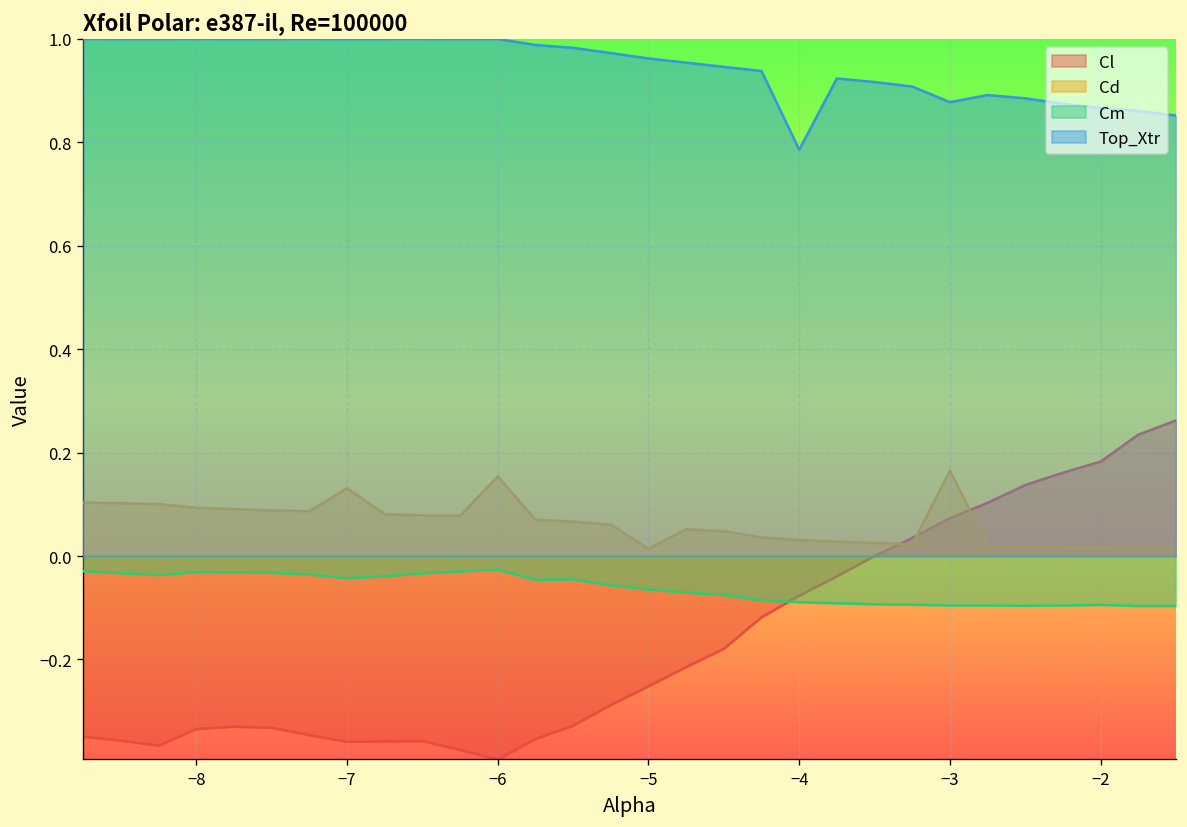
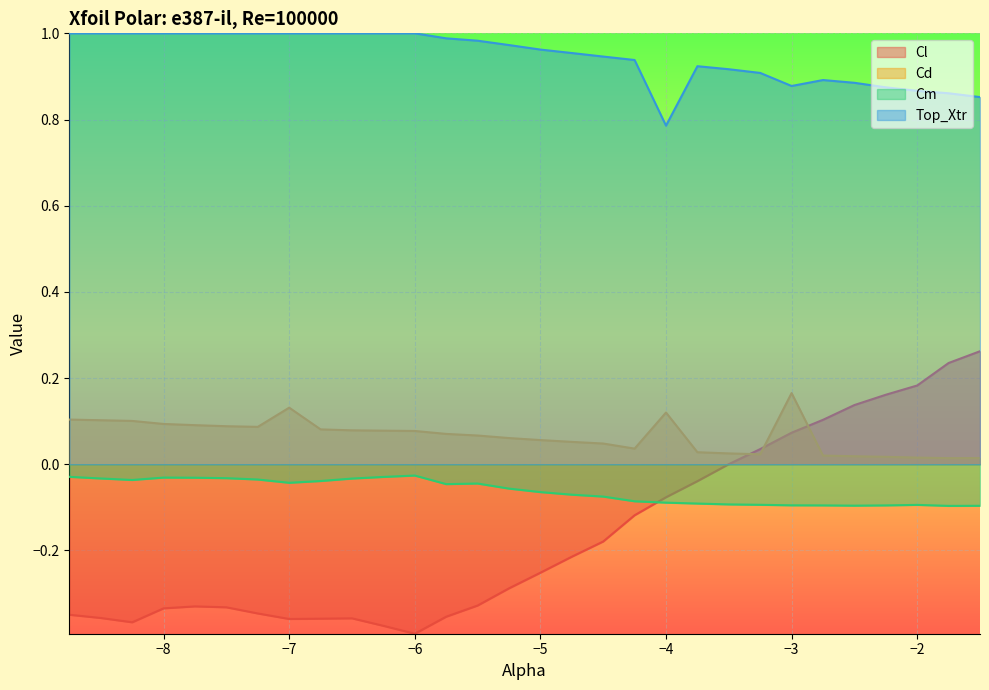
Cd, −6: 0.15 -> 0.08
Cd, −5: 0.01 -> 0.06
Cd, −4: 0.03 -> 0.12
